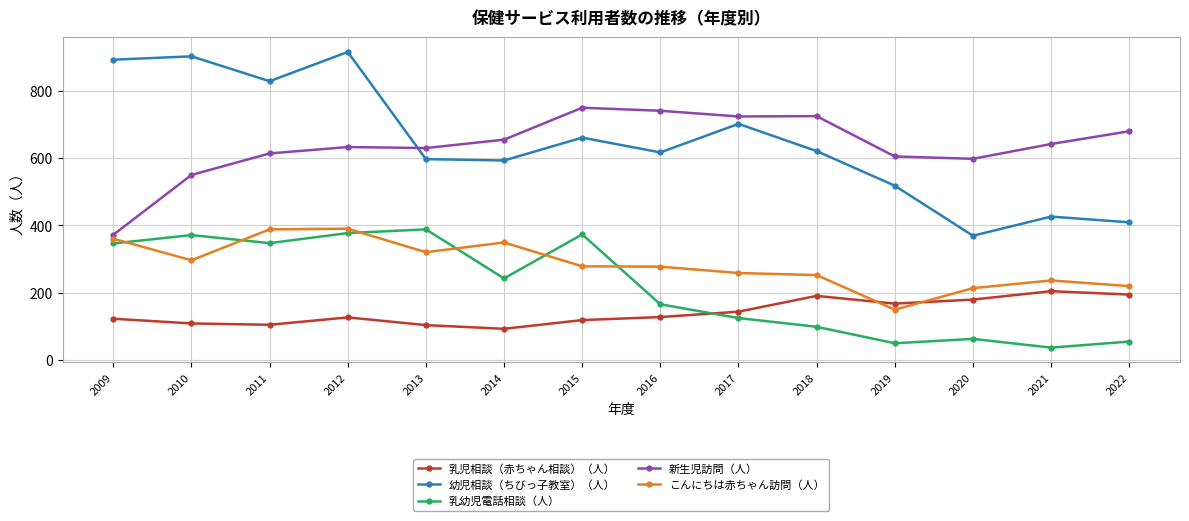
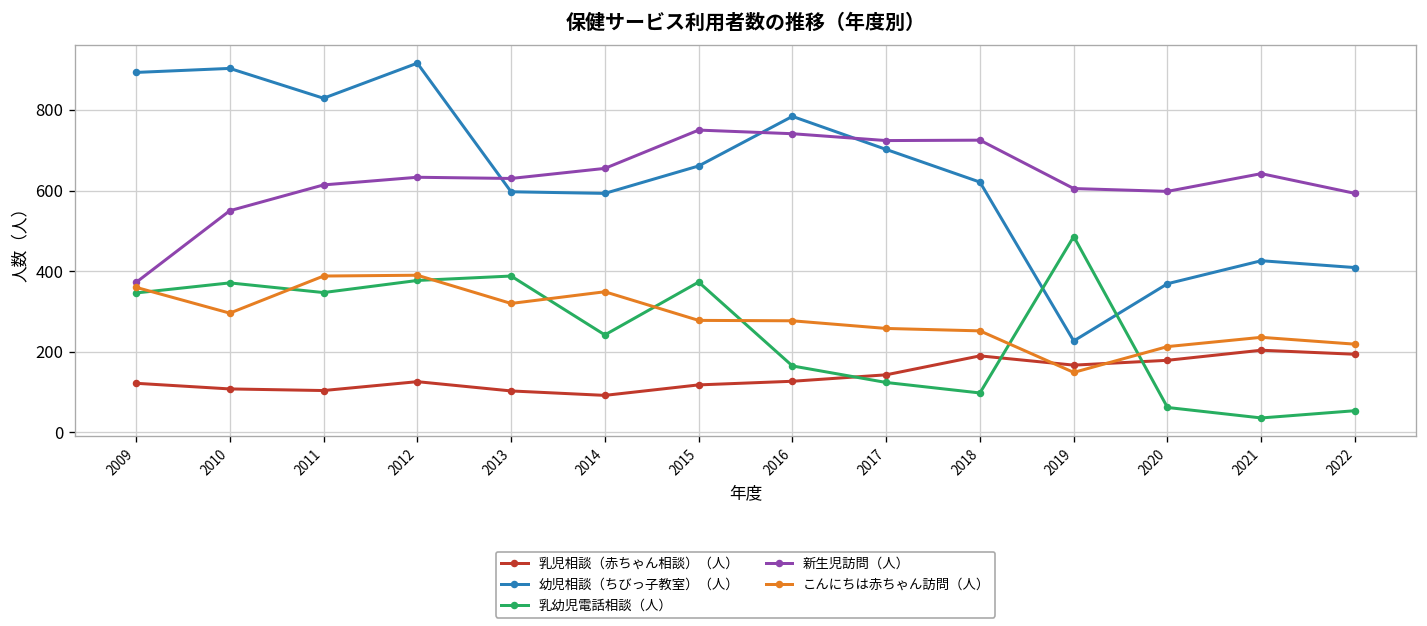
幼児相談（ちびっ子教室）（人）, 2016: 620 -> 780
幼児相談（ちびっ子教室）（人）, 2019: 520 -> 230
乳幼児電話相談（人）, 2019: 50 -> 490
新生児訪問（人）, 2022: 680 -> 590
